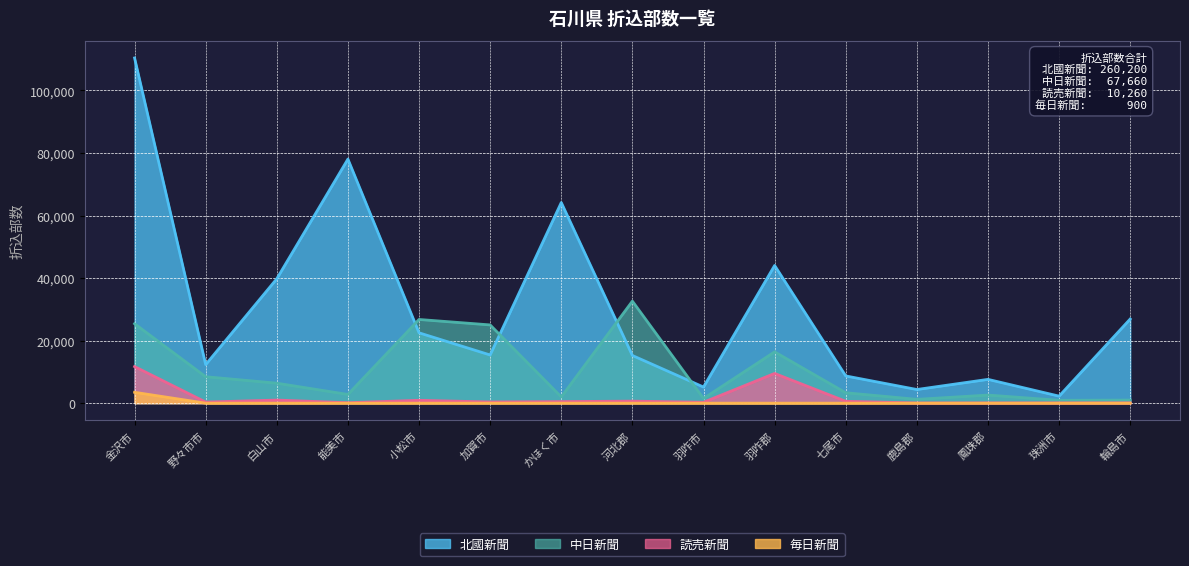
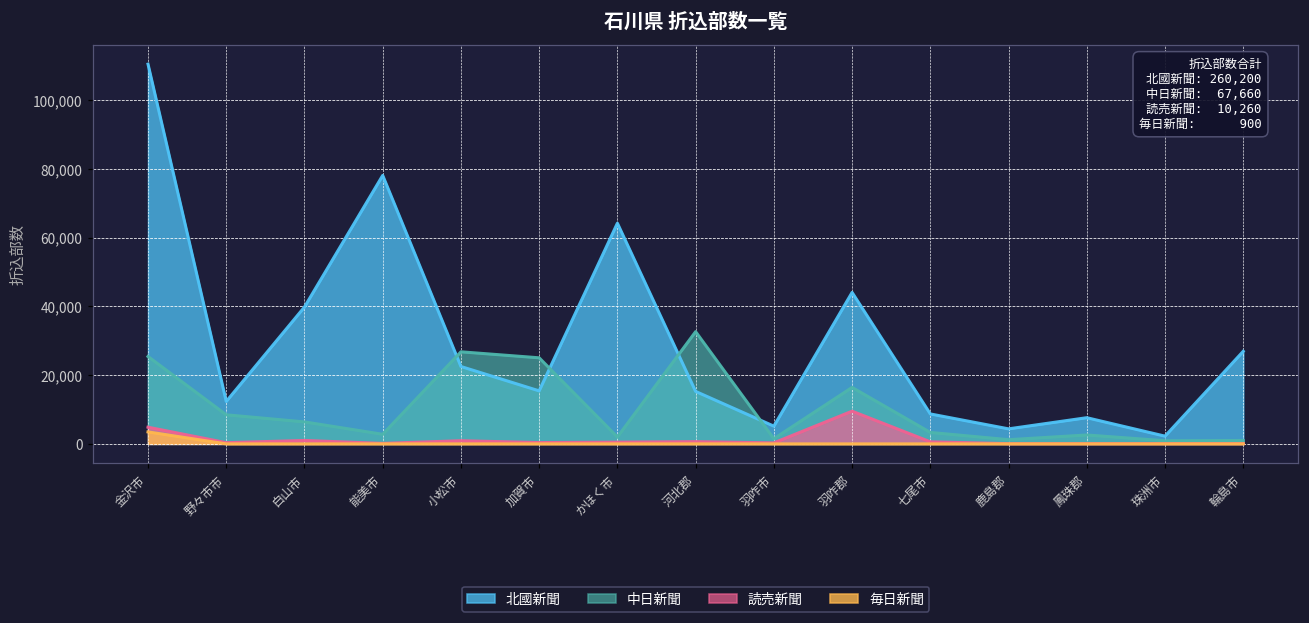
読売新聞, 金沢市: 12,000 -> 5,000
